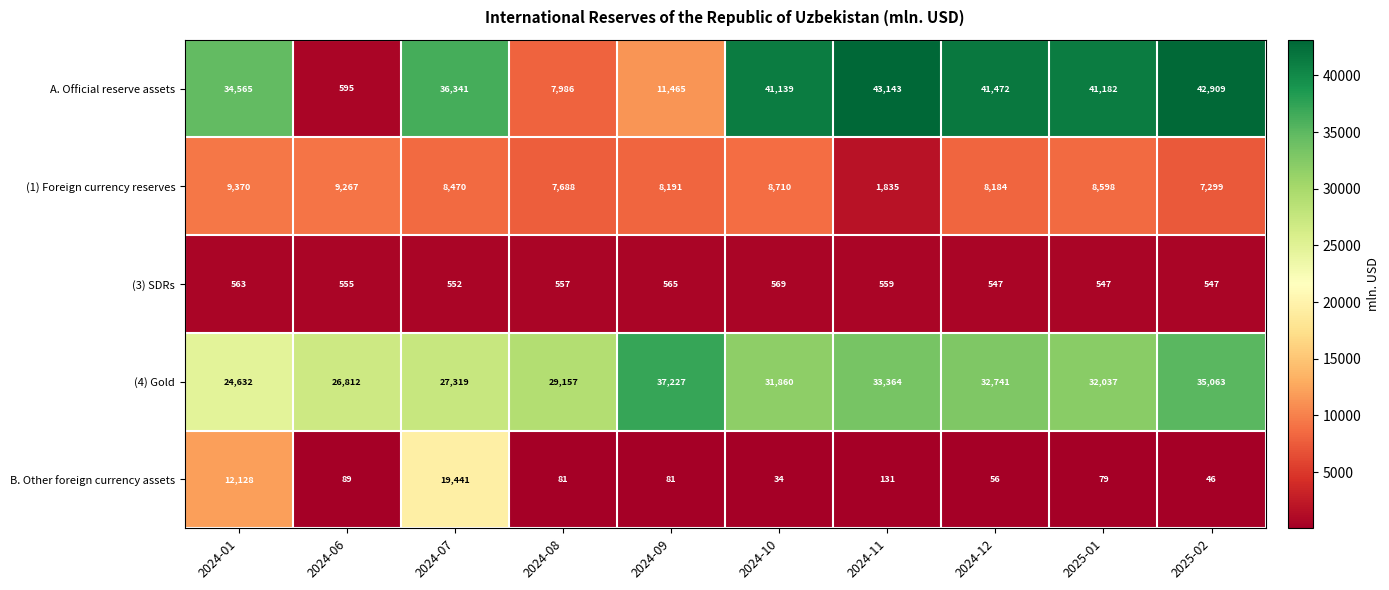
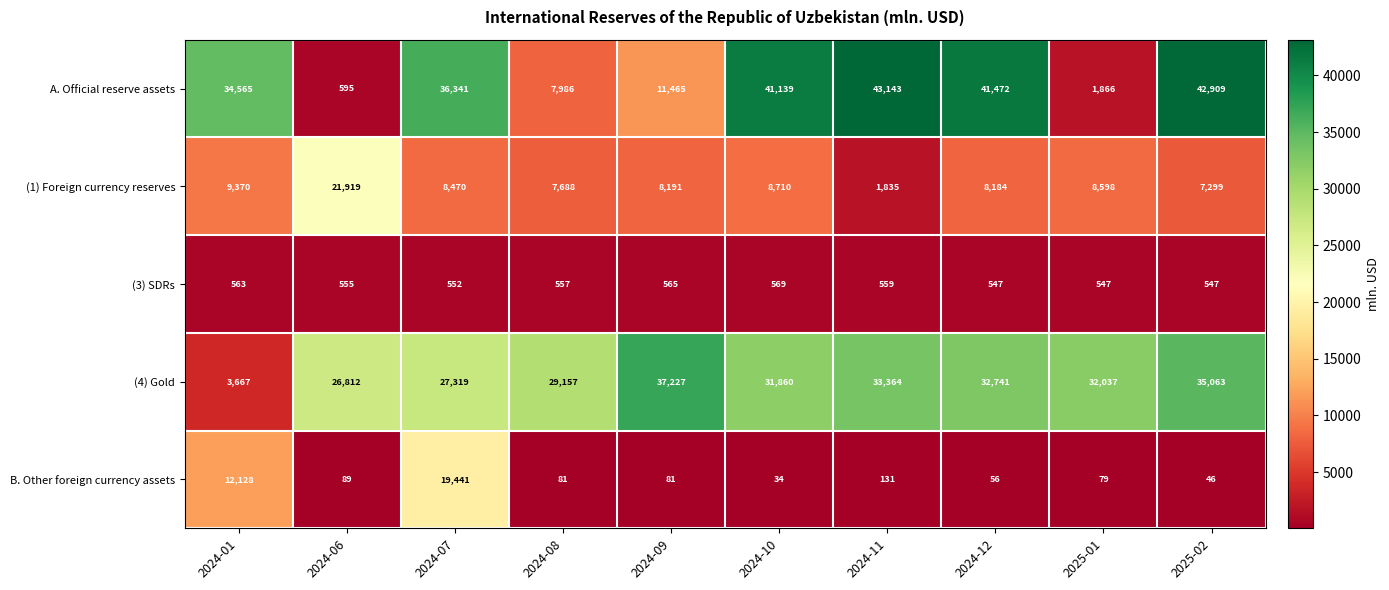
A. Official reserve assets, 2025-01: 41,182 -> 1,866
(1) Foreign currency reserves, 2024-06: 9,267 -> 21,919
(4) Gold, 2024-01: 24,632 -> 3,667
